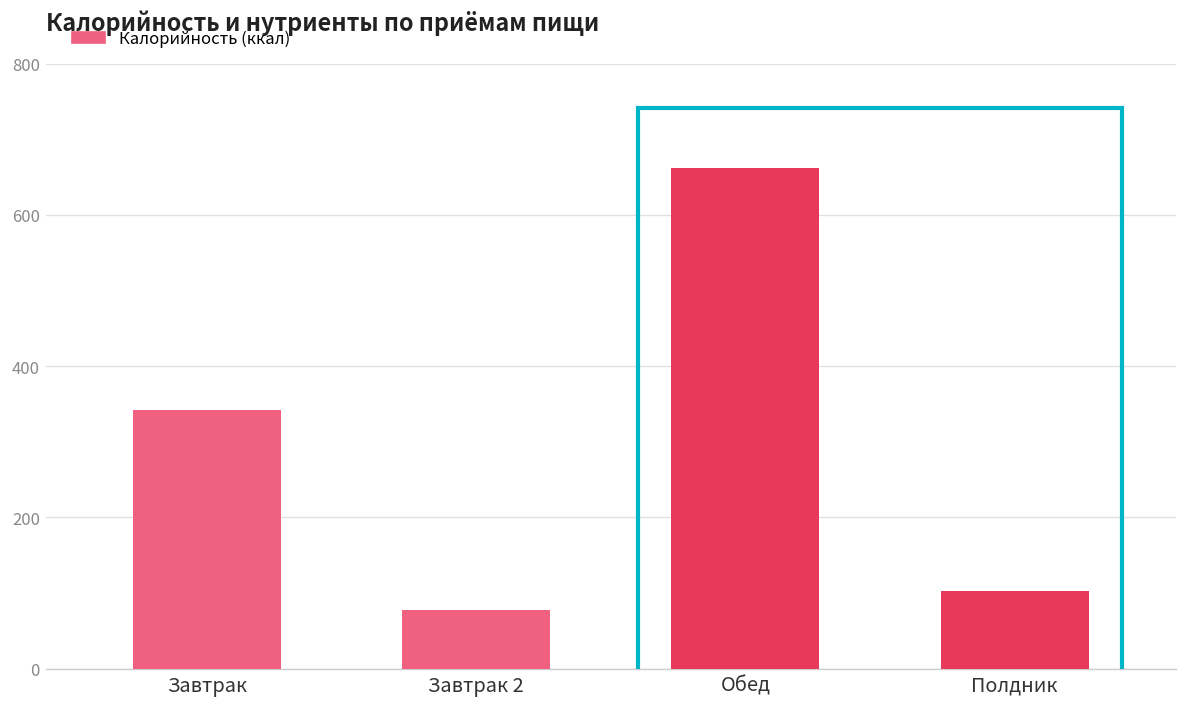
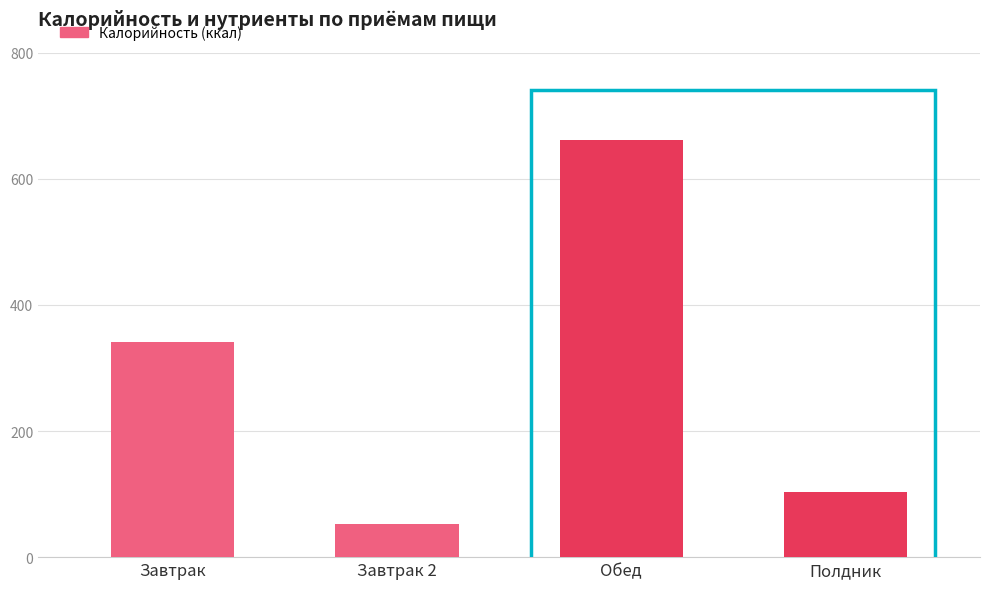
Завтрак 2: 80 -> 50
